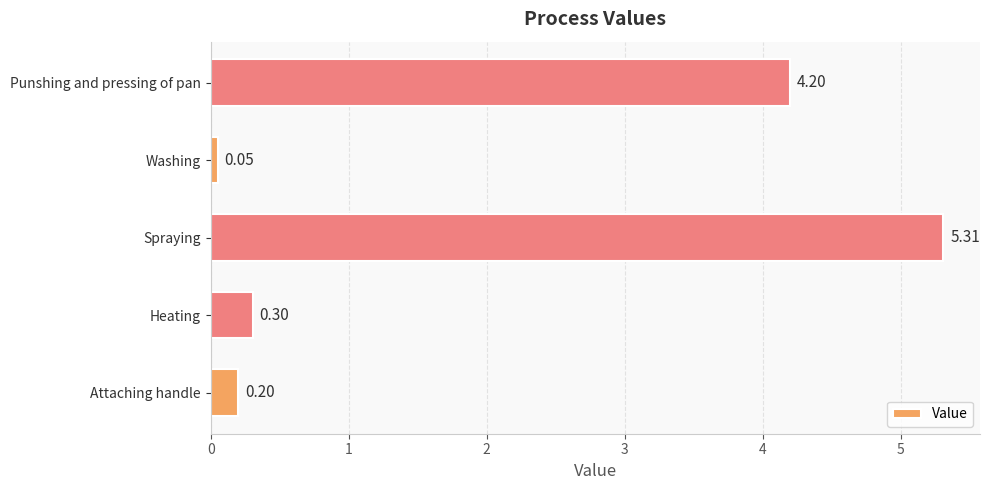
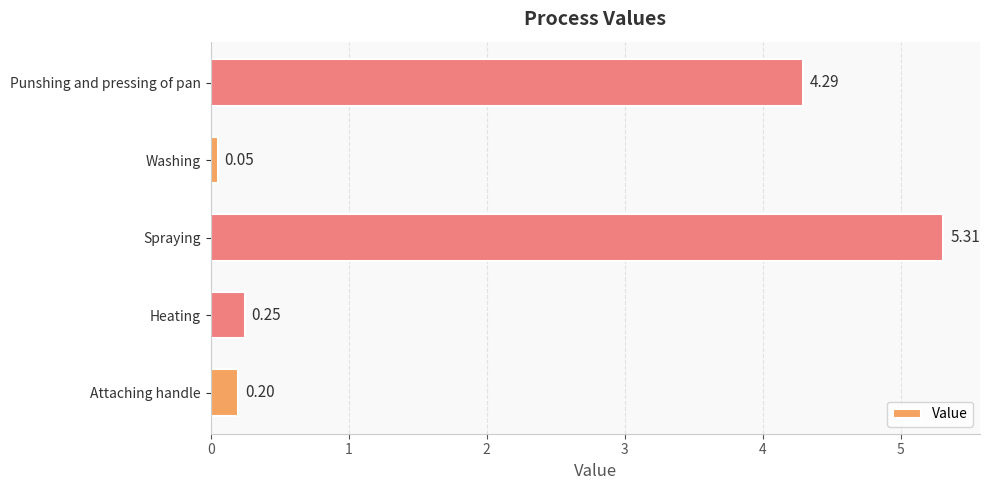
Punshing and pressing of pan: 4.20 -> 4.29
Heating: 0.30 -> 0.25
